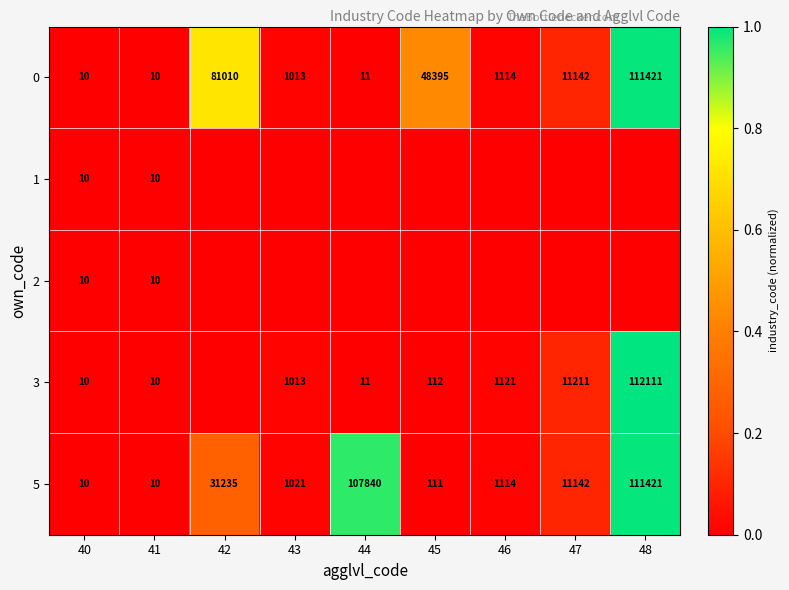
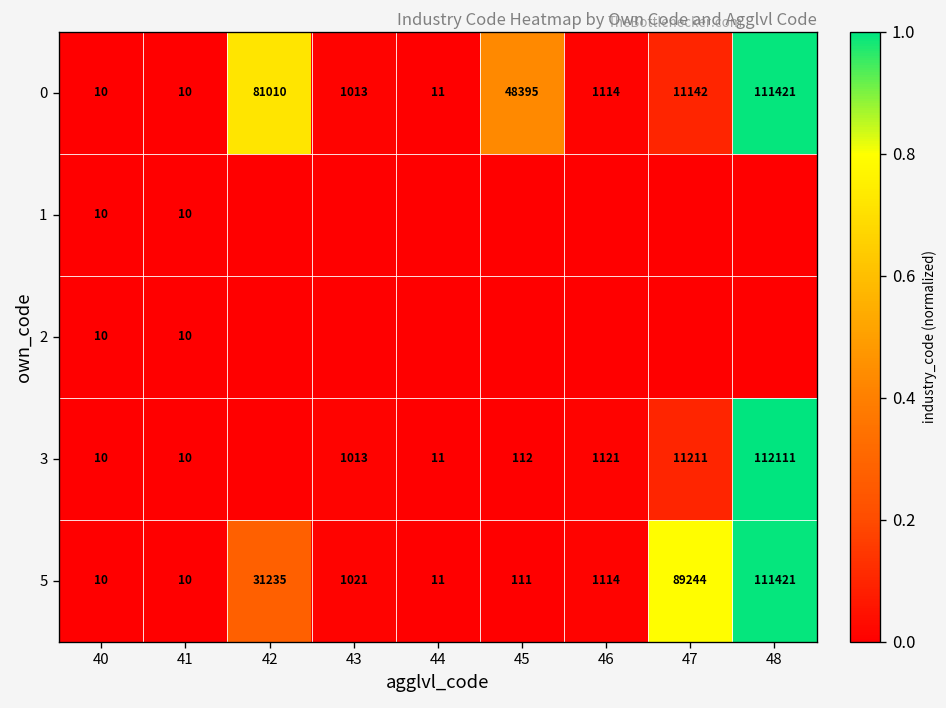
5, 44: 107840 -> 11
5, 47: 11142 -> 89244
